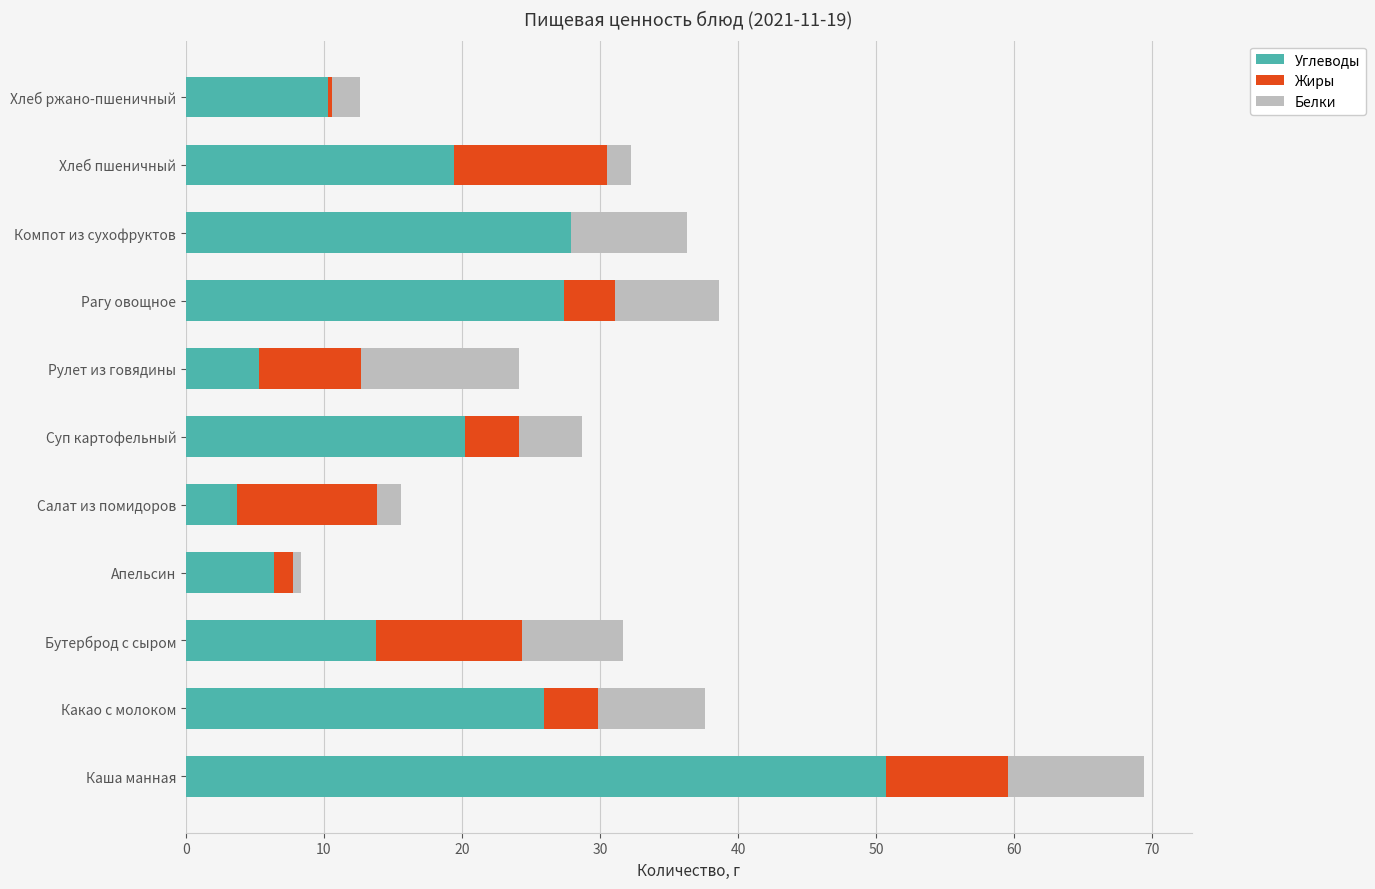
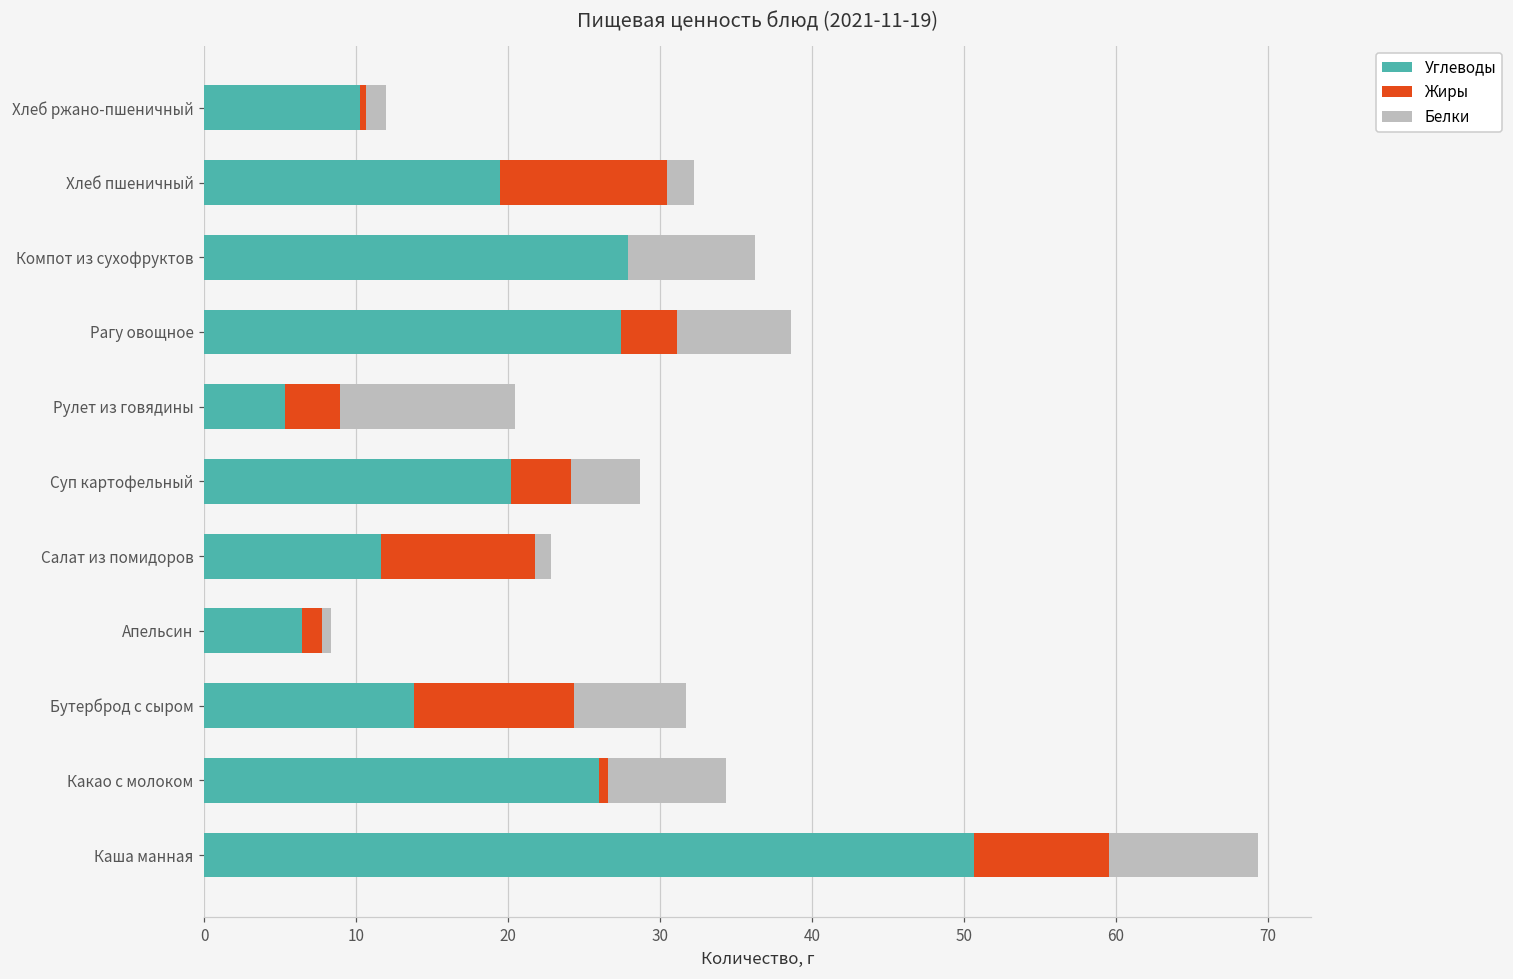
Белки, Хлеб ржано-пшеничный: 2.0 -> 1.4
Жиры, Рулет из говядины: 7.4 -> 3.6
Углеводы, Салат из помидоров: 3.7 -> 11.6
Белки, Салат из помидоров: 1.7 -> 1.1
Жиры, Какао с молоком: 3.9 -> 0.6
